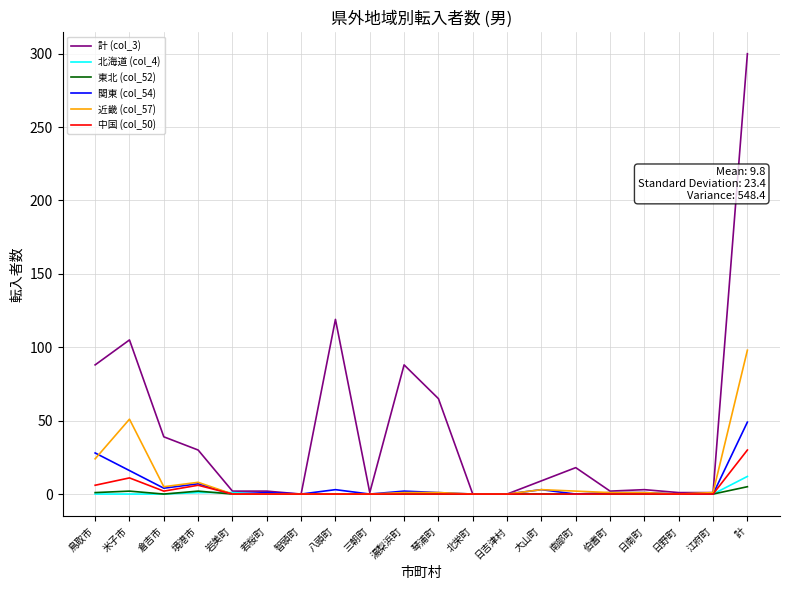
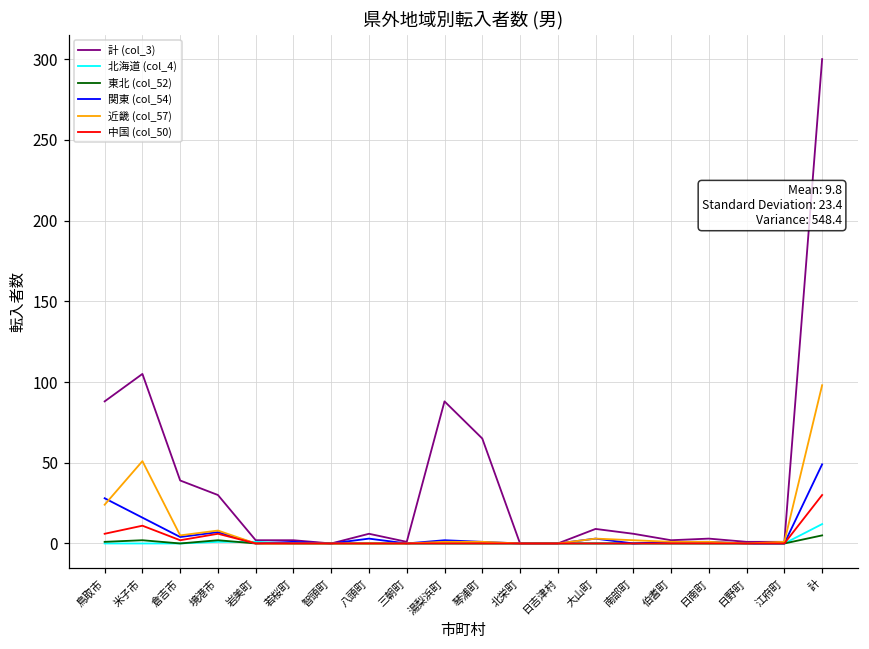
計 (col_3), 八頭町: 119 -> 6
計 (col_3), 南部町: 18 -> 6
